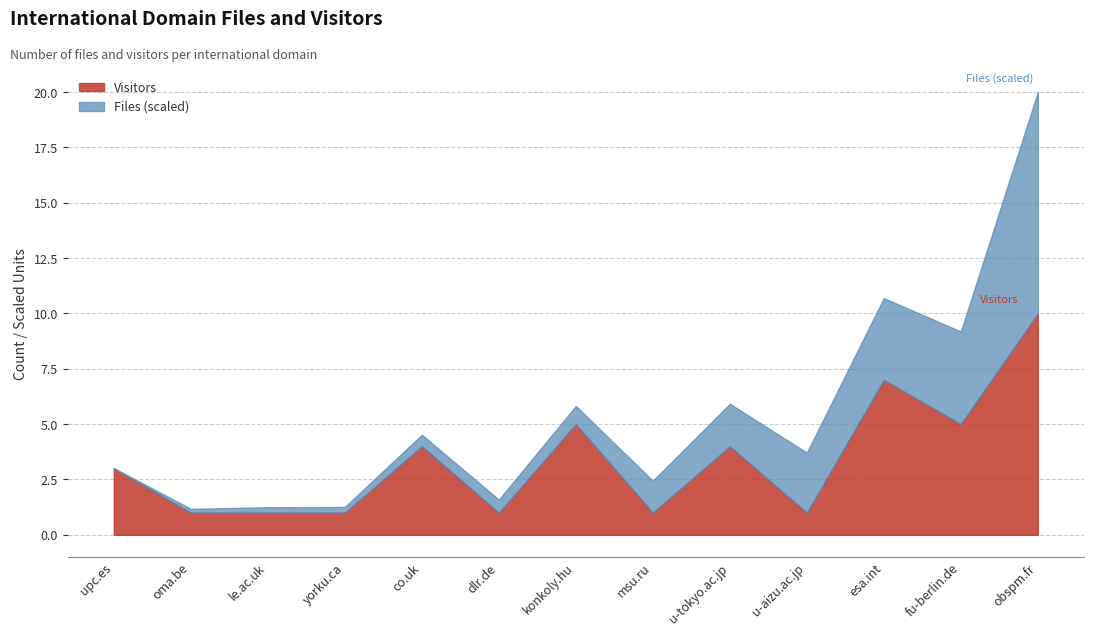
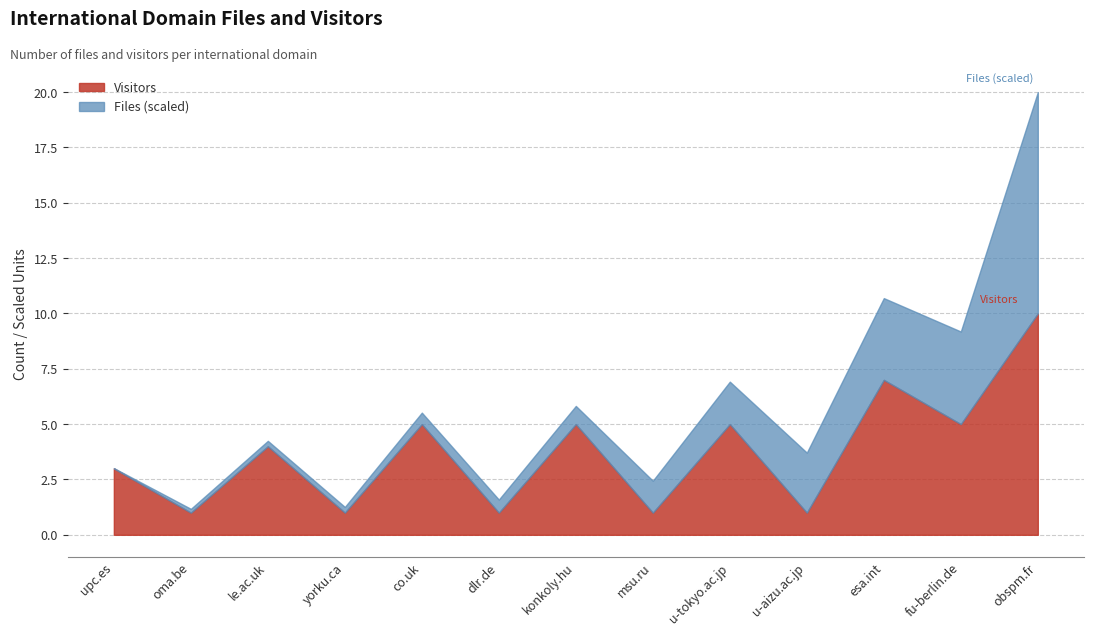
Visitors, le.ac.uk: 1 -> 4
Visitors, co.uk: 4 -> 5
Visitors, u-tokyo.ac.jp: 4 -> 5
